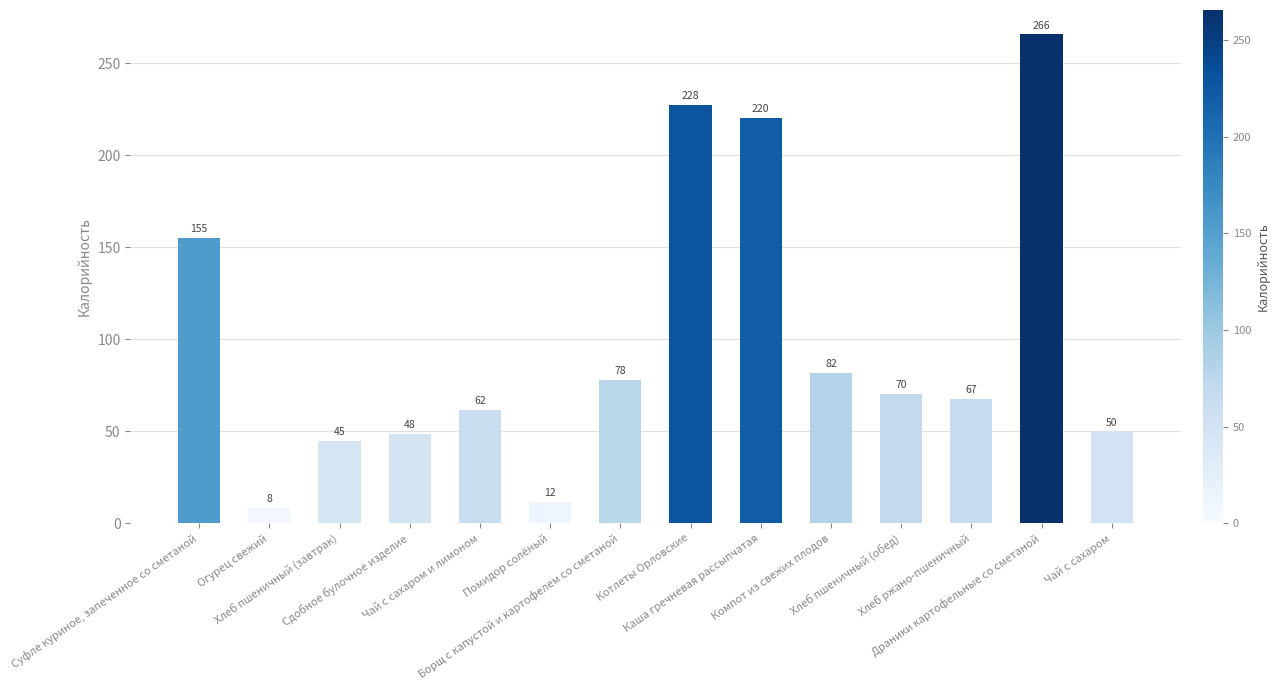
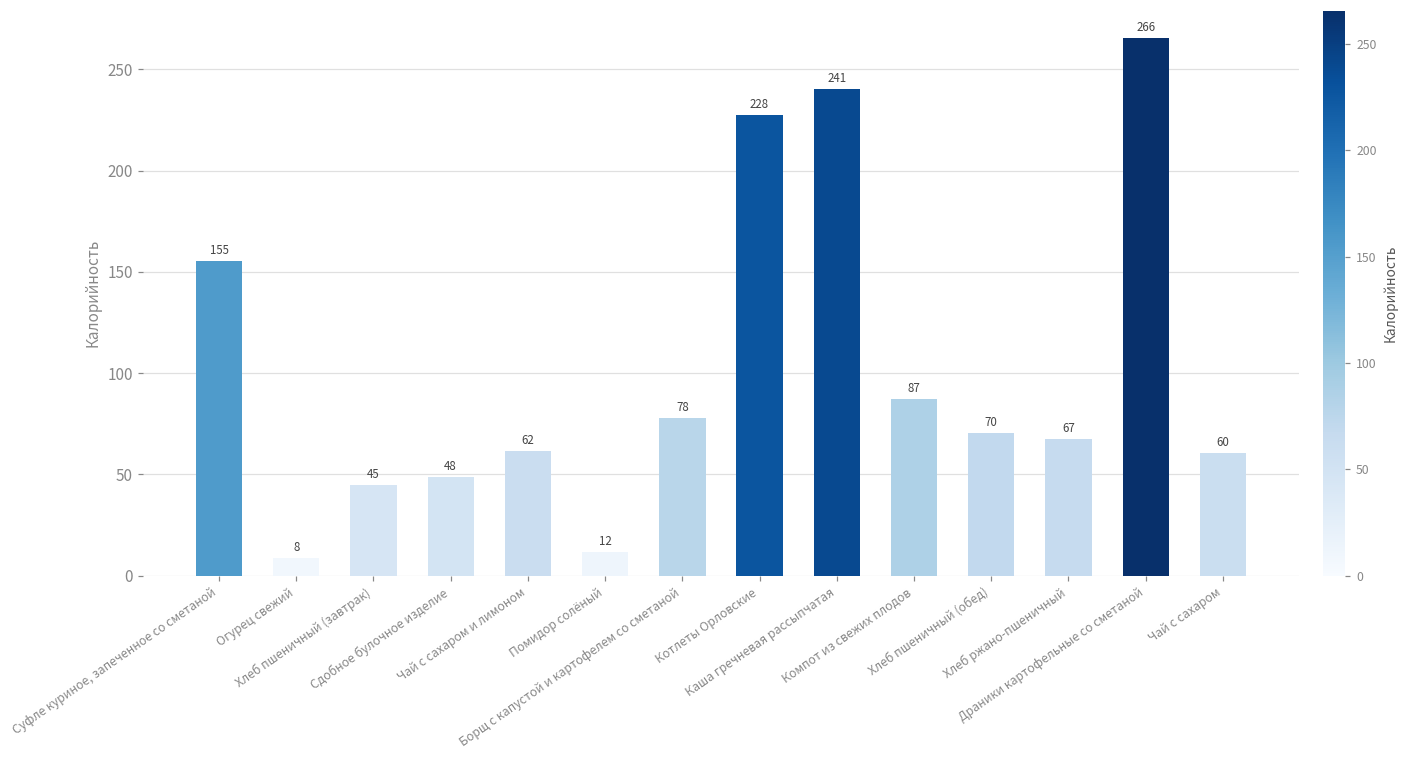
Каша гречневая рассыпчатая: 220 -> 241
Компот из свежих плодов: 82 -> 87
Чай с сахаром: 50 -> 60
